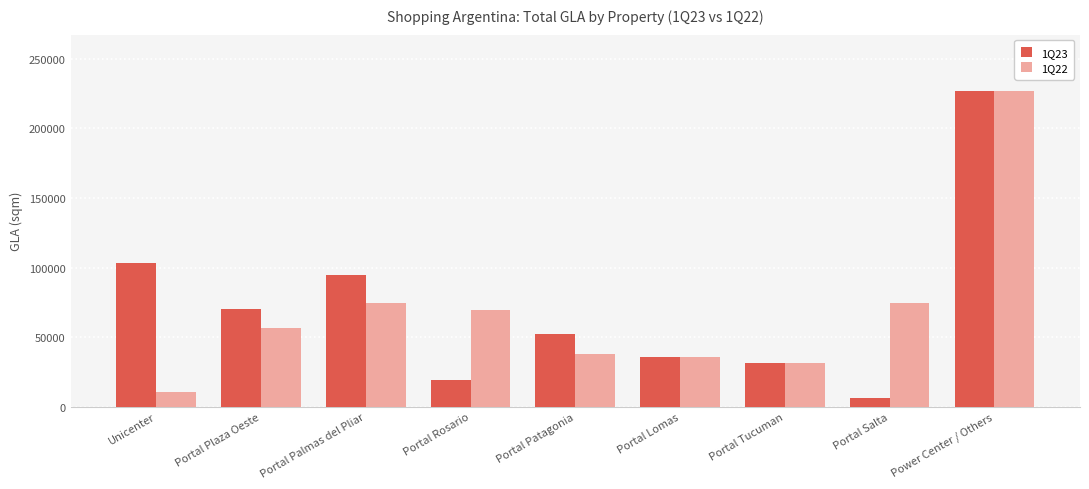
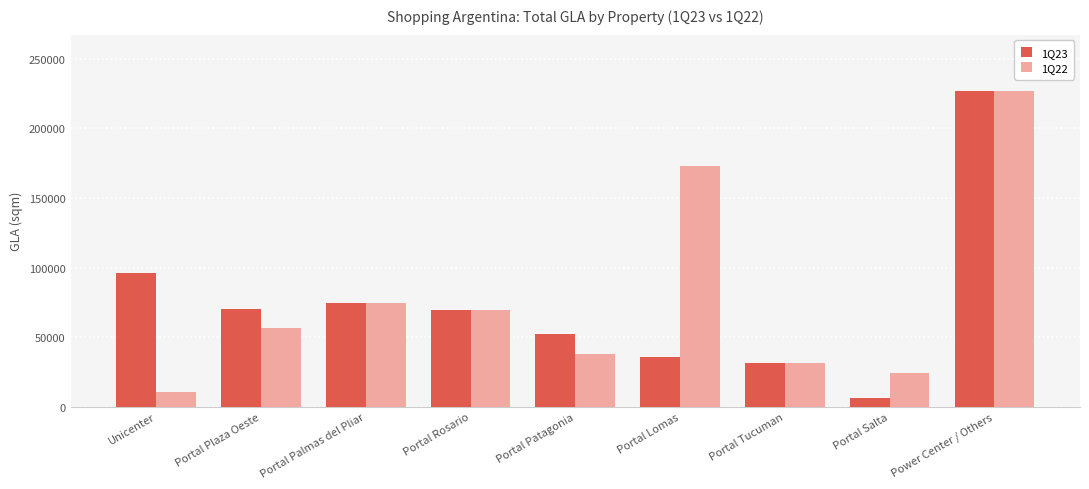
1Q23, Unicenter: 103000 -> 96000
1Q23, Portal Palmas del Pliar: 95000 -> 74000
1Q23, Portal Rosario: 19000 -> 69000
1Q22, Portal Lomas: 36000 -> 173000
1Q22, Portal Salta: 75000 -> 24000
